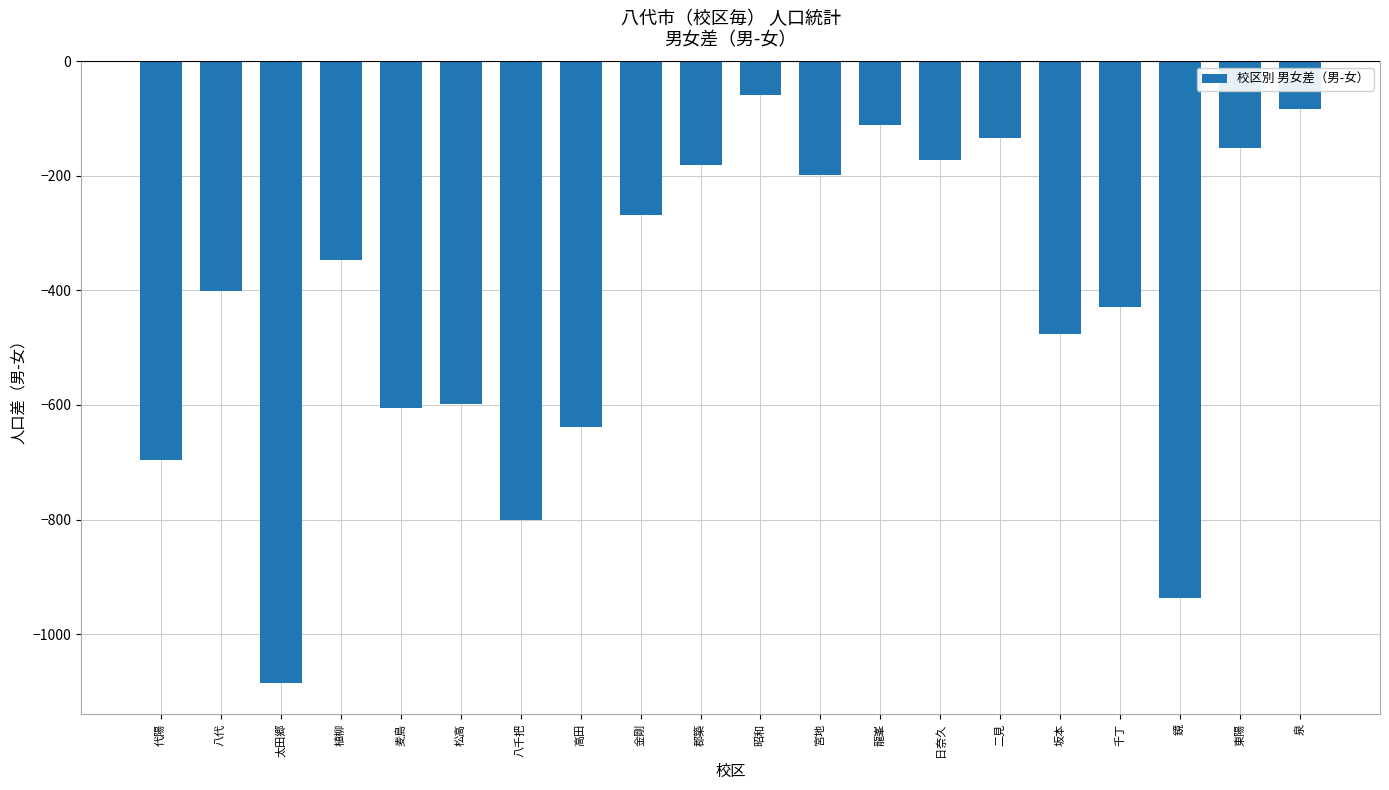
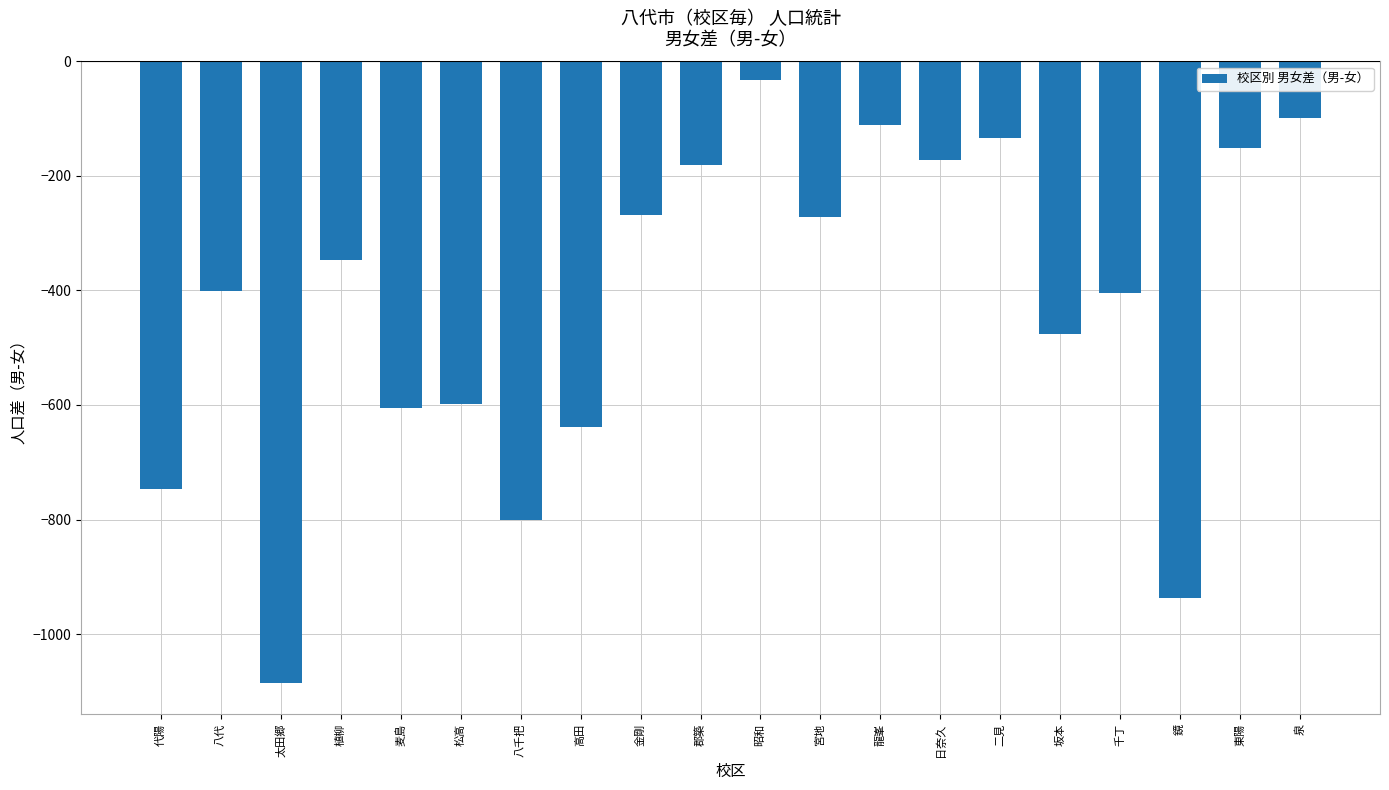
代陽: -700 -> -750
昭和: -60 -> -30
宮地: -200 -> -270
千丁: -430 -> -410
泉: -80 -> -100
